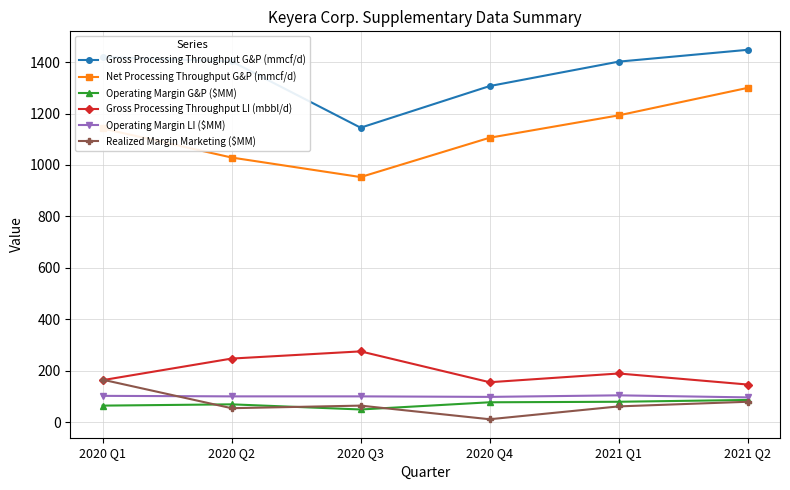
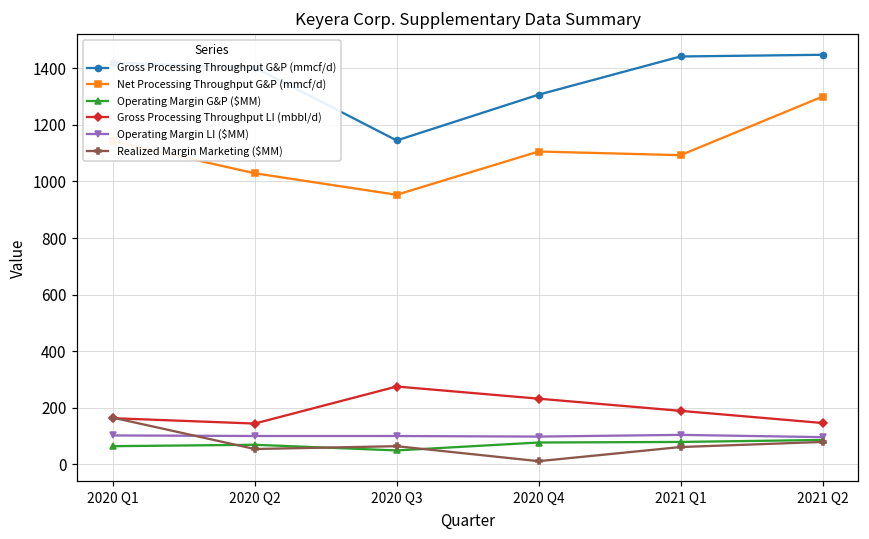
Gross Processing Throughput LI (mbbl/d), 2020 Q2: 250 -> 140
Gross Processing Throughput LI (mbbl/d), 2020 Q4: 160 -> 230
Gross Processing Throughput G&P (mmcf/d), 2021 Q1: 1400 -> 1440
Net Processing Throughput G&P (mmcf/d), 2021 Q1: 1190 -> 1090
